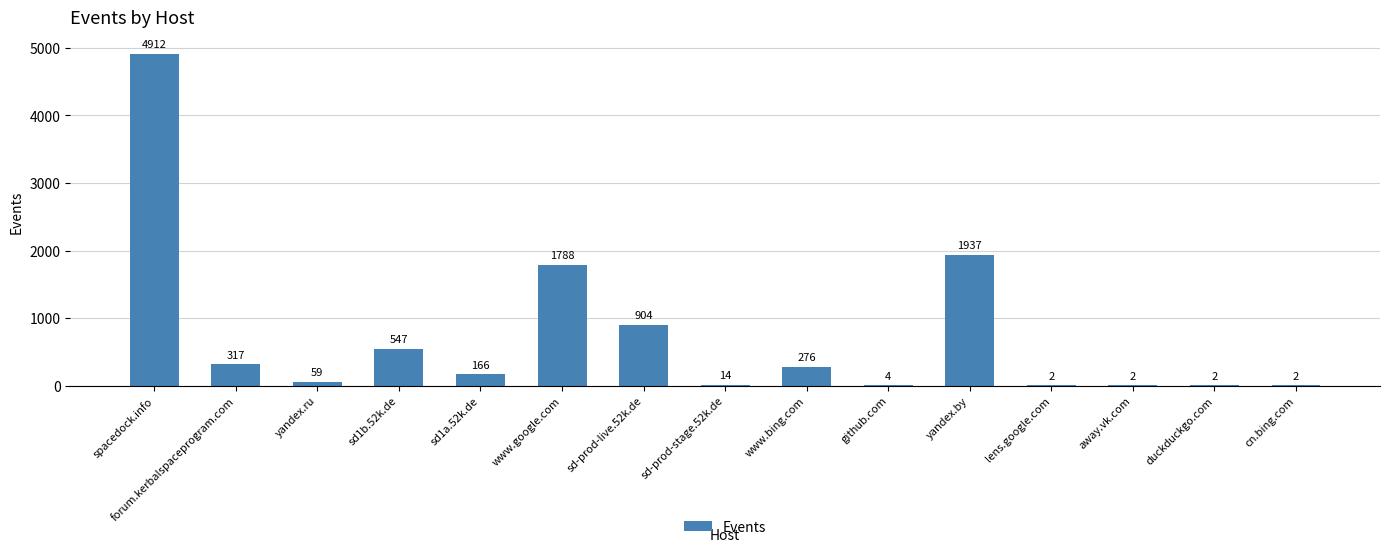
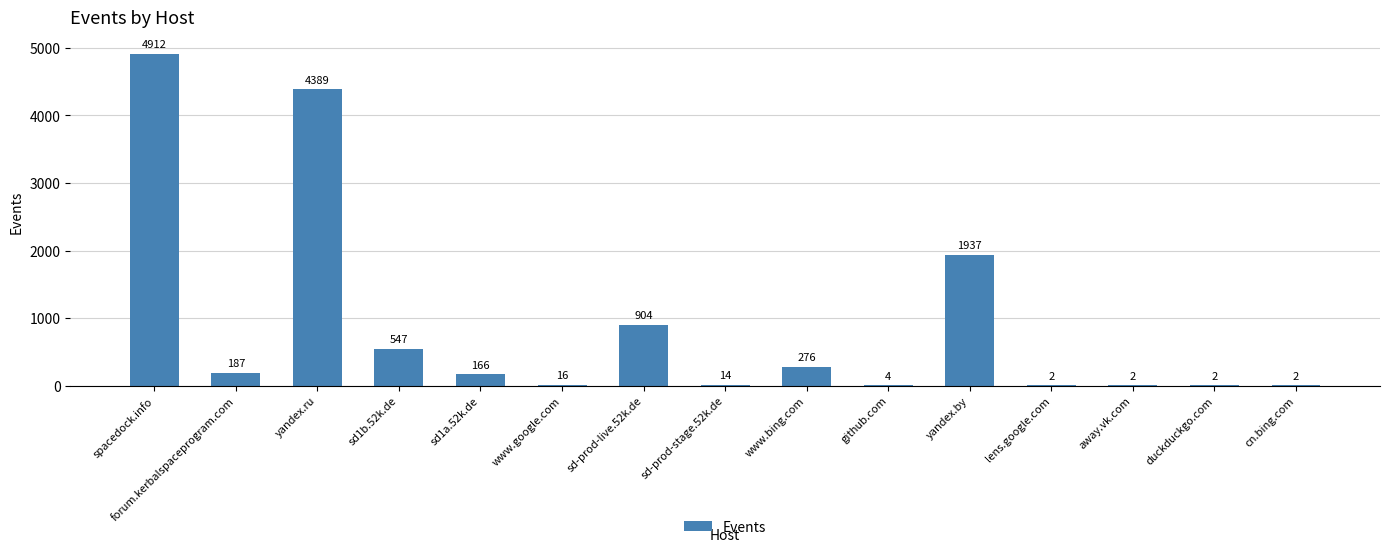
forum.kerbalspaceprogram.com: 317 -> 187
yandex.ru: 59 -> 4389
www.google.com: 1788 -> 16
